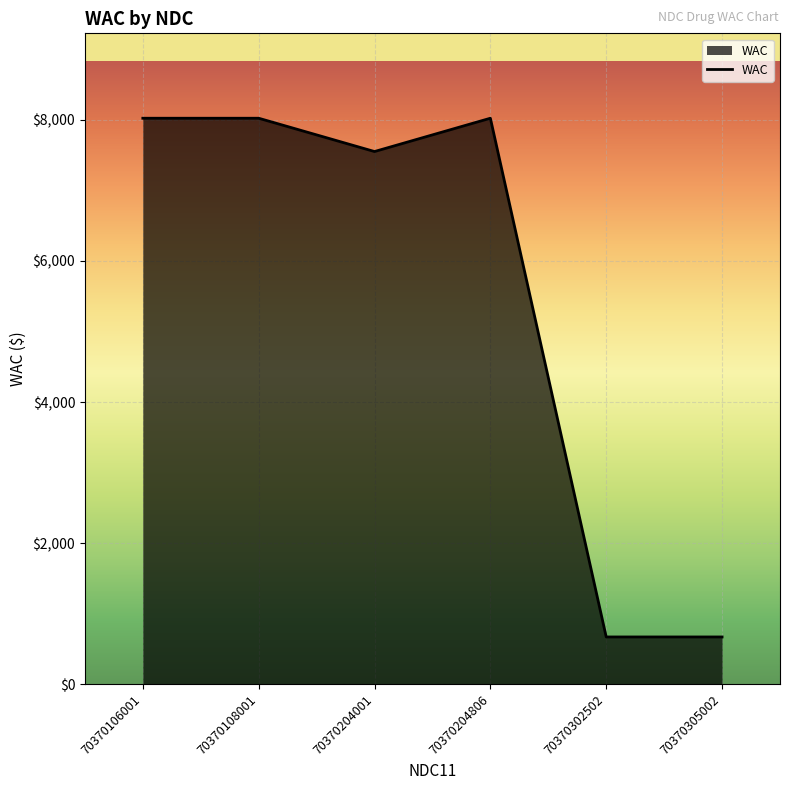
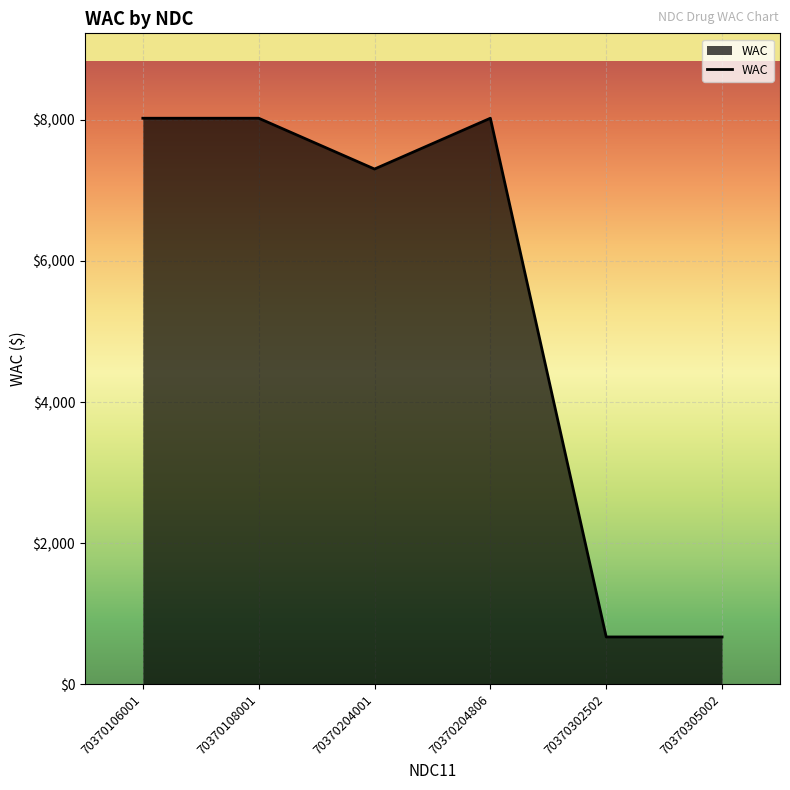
70370204001: $7,600 -> $7,300
